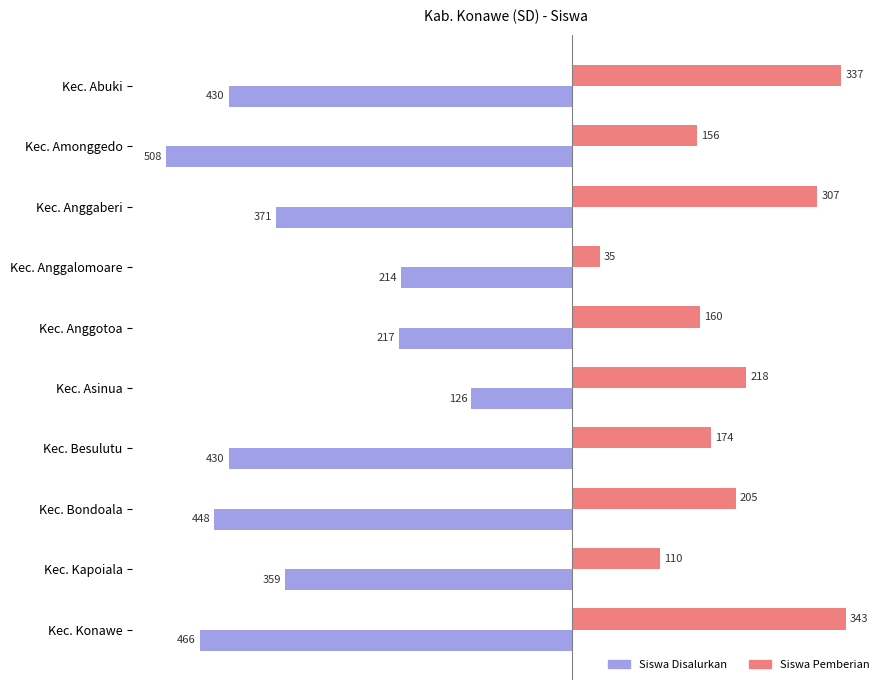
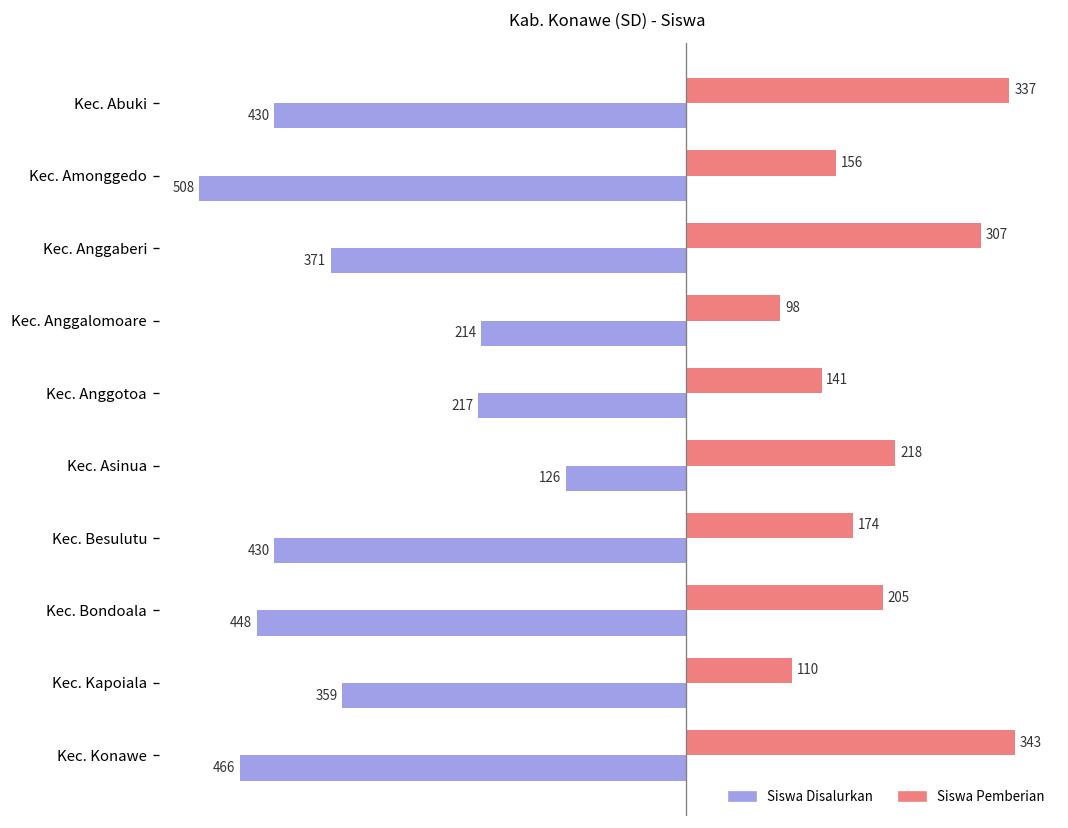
Siswa Pemberian, Kec. Anggalomoare: 35 -> 98
Siswa Pemberian, Kec. Anggotoa: 160 -> 141
